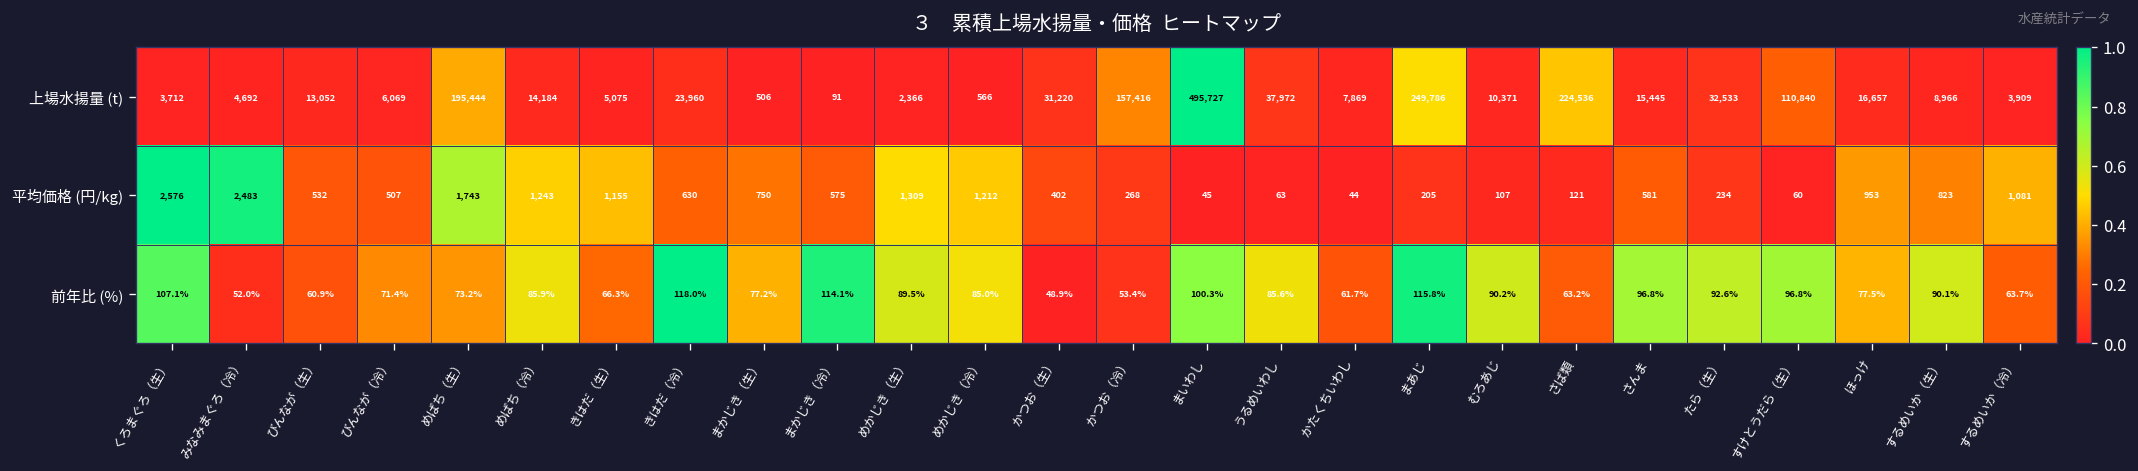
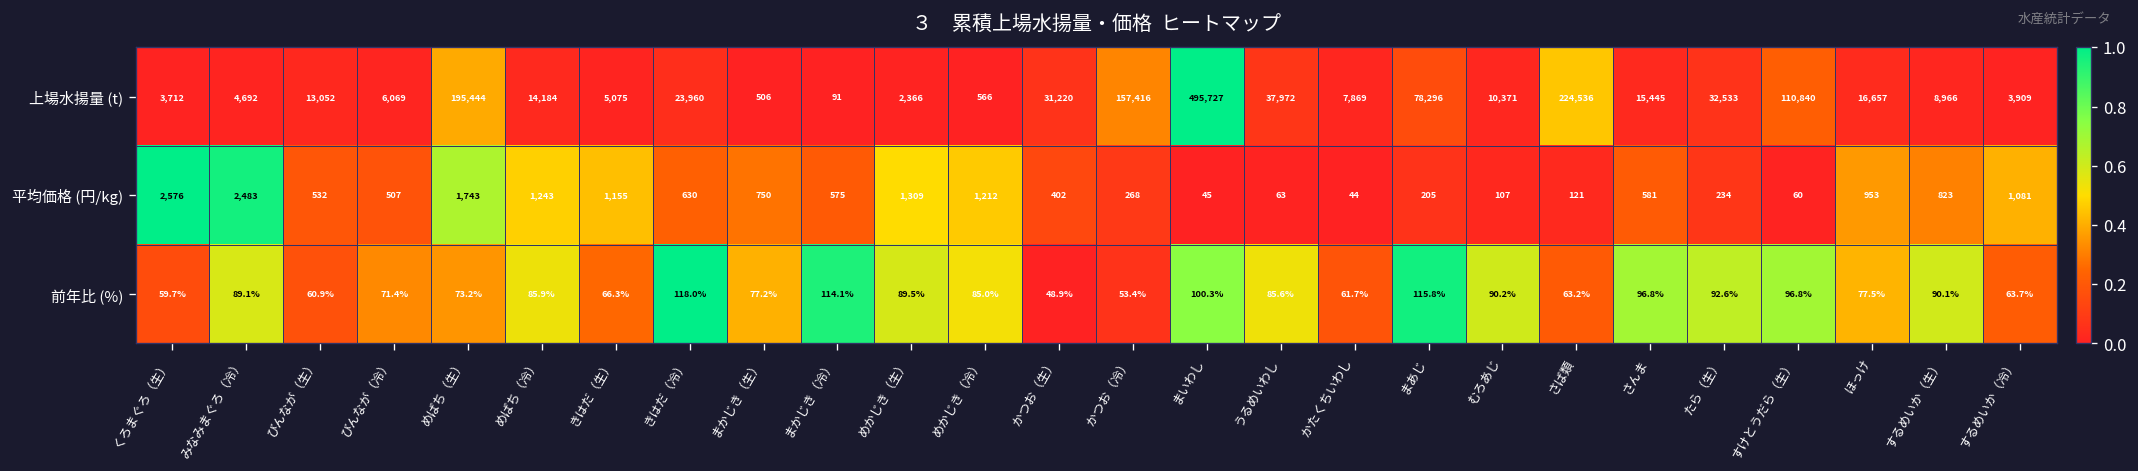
上場水揚量 (t), まあじ: 249,786 -> 78,296
前年比 (%), くろまぐろ（生）: 107.1% -> 59.7%
前年比 (%), みなみまぐろ（冷）: 52.0% -> 89.1%
